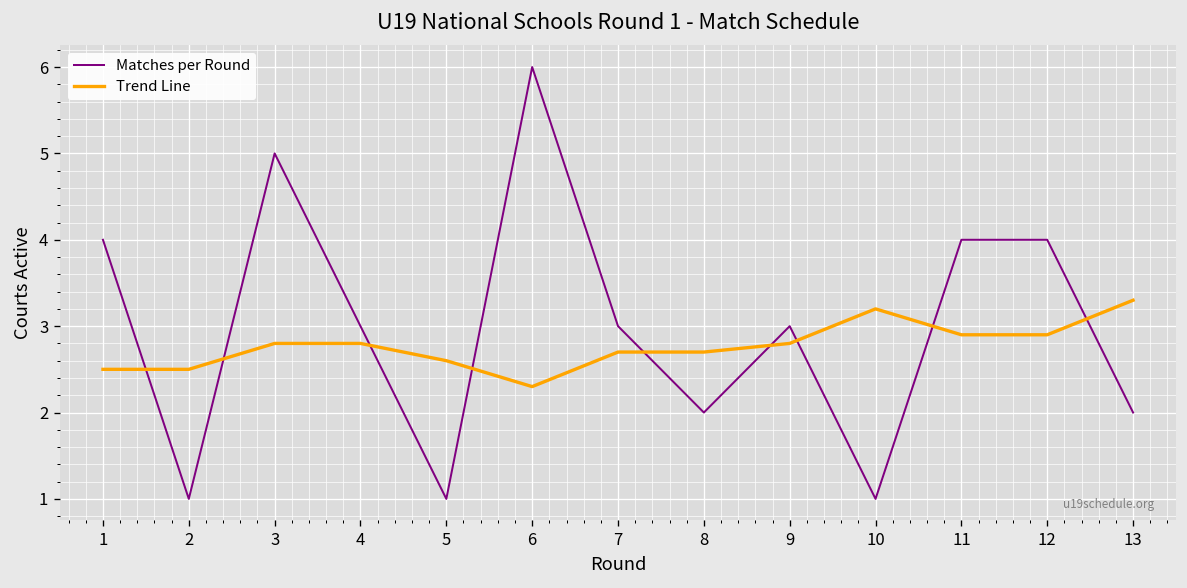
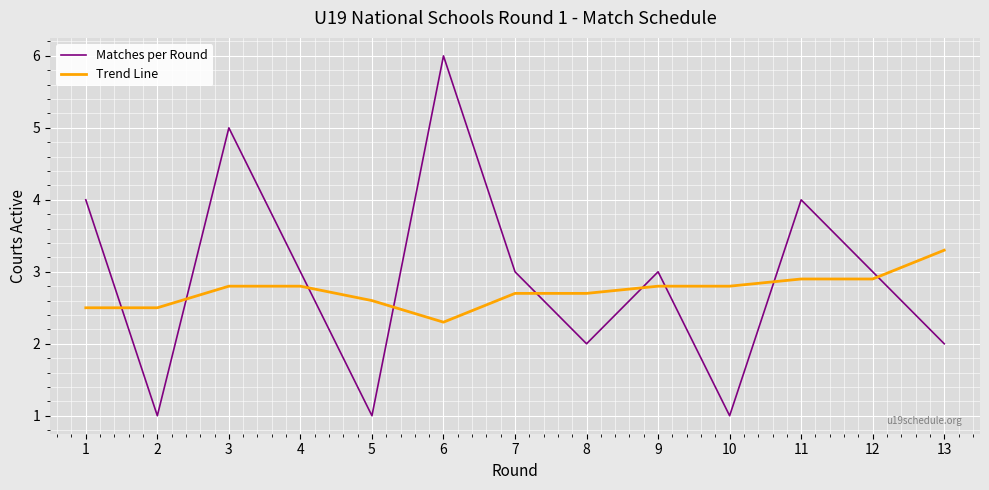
Trend Line, 10: 3.2 -> 2.8
Matches per Round, 12: 4 -> 3
